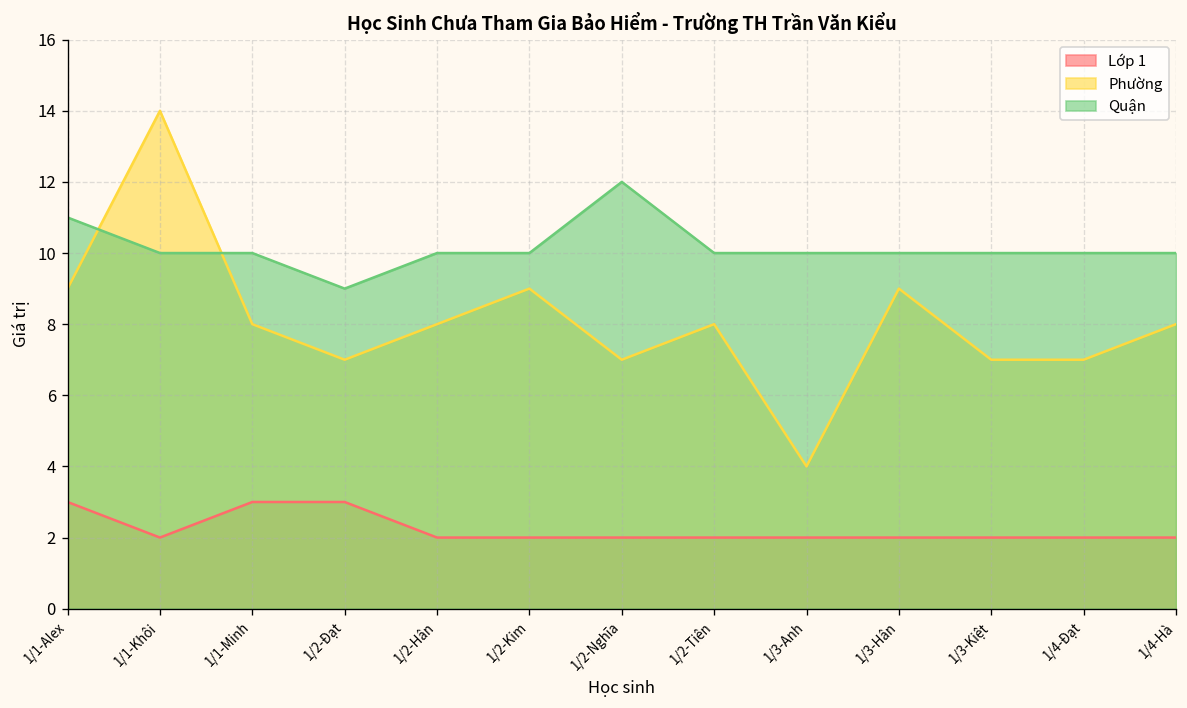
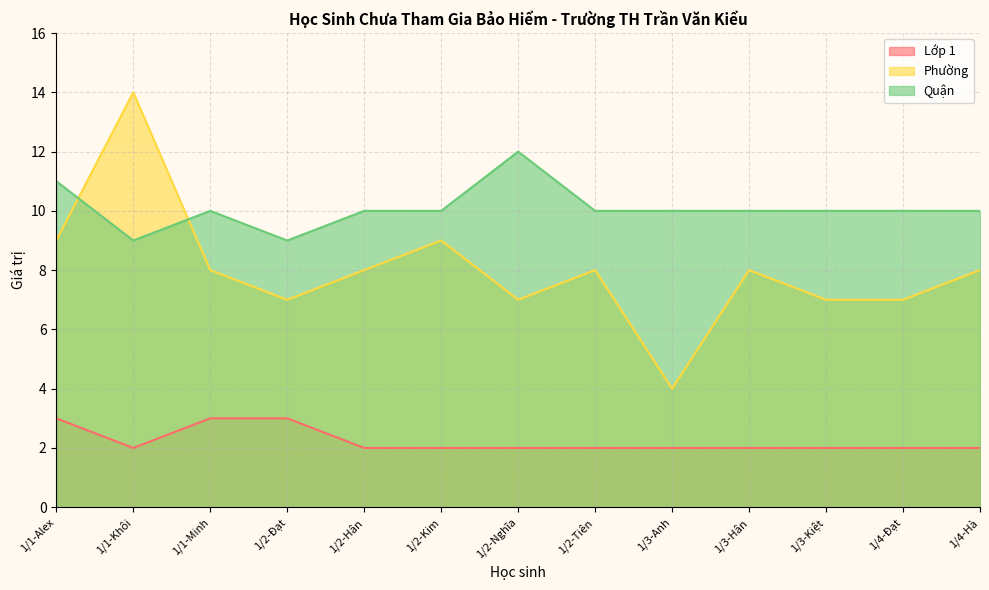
Quận, 1/1-Khôi: 10 -> 9
Phường, 1/3-Hân: 9 -> 8
